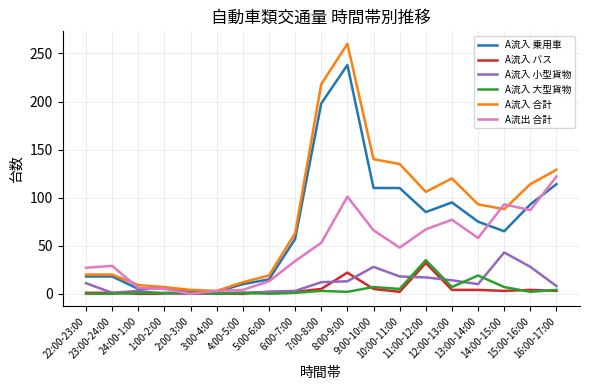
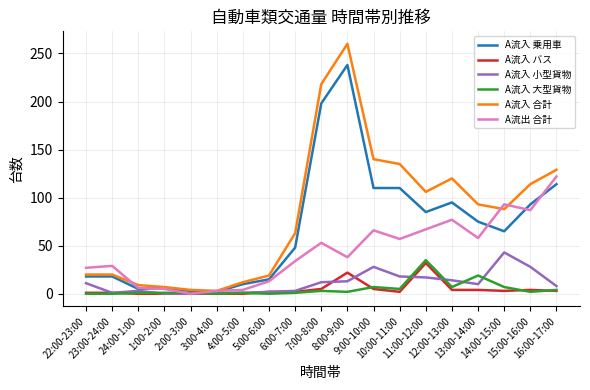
A流入 乗用車, 6:00-7:00: 60 -> 50
A流出 合計, 8:00-9:00: 100 -> 40
A流出 合計, 10:00-11:00: 50 -> 60
